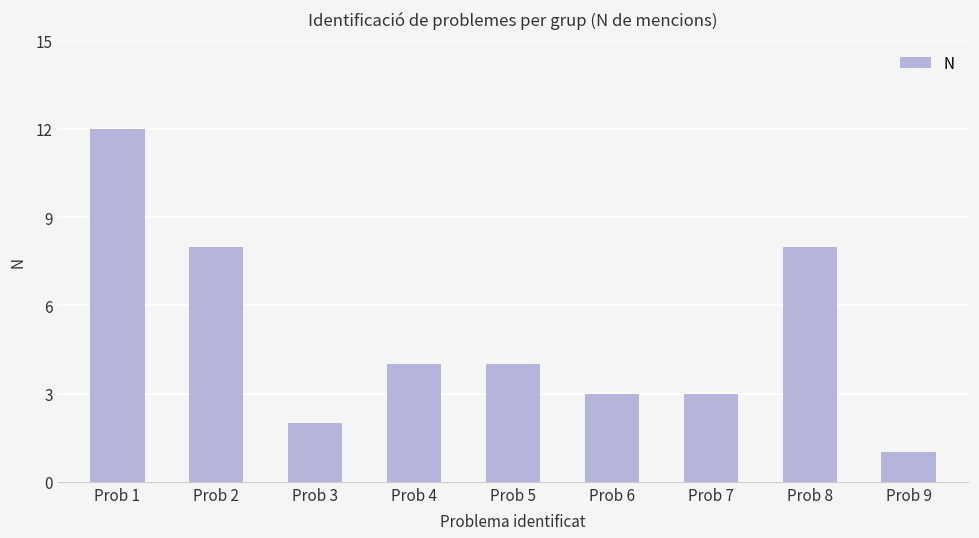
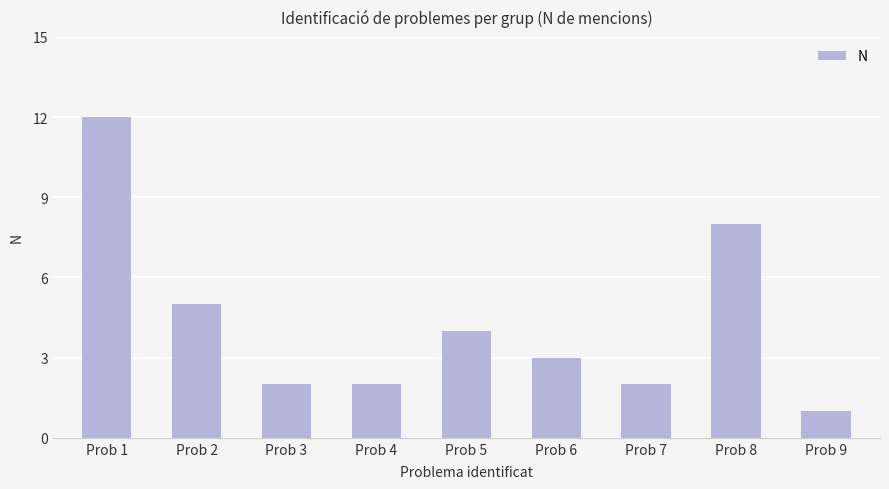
Prob 2: 8 -> 5
Prob 4: 4 -> 2
Prob 7: 3 -> 2
